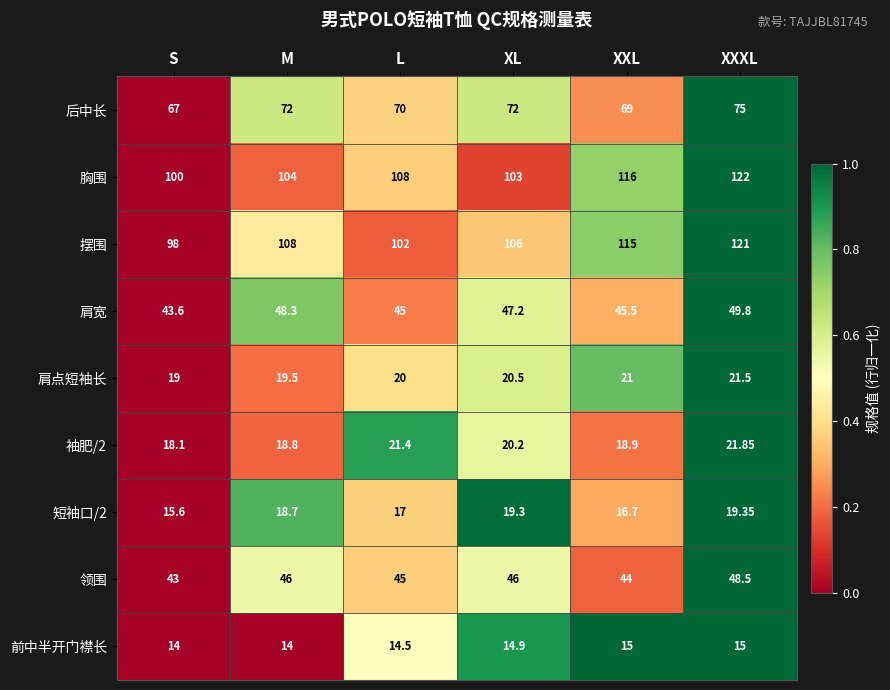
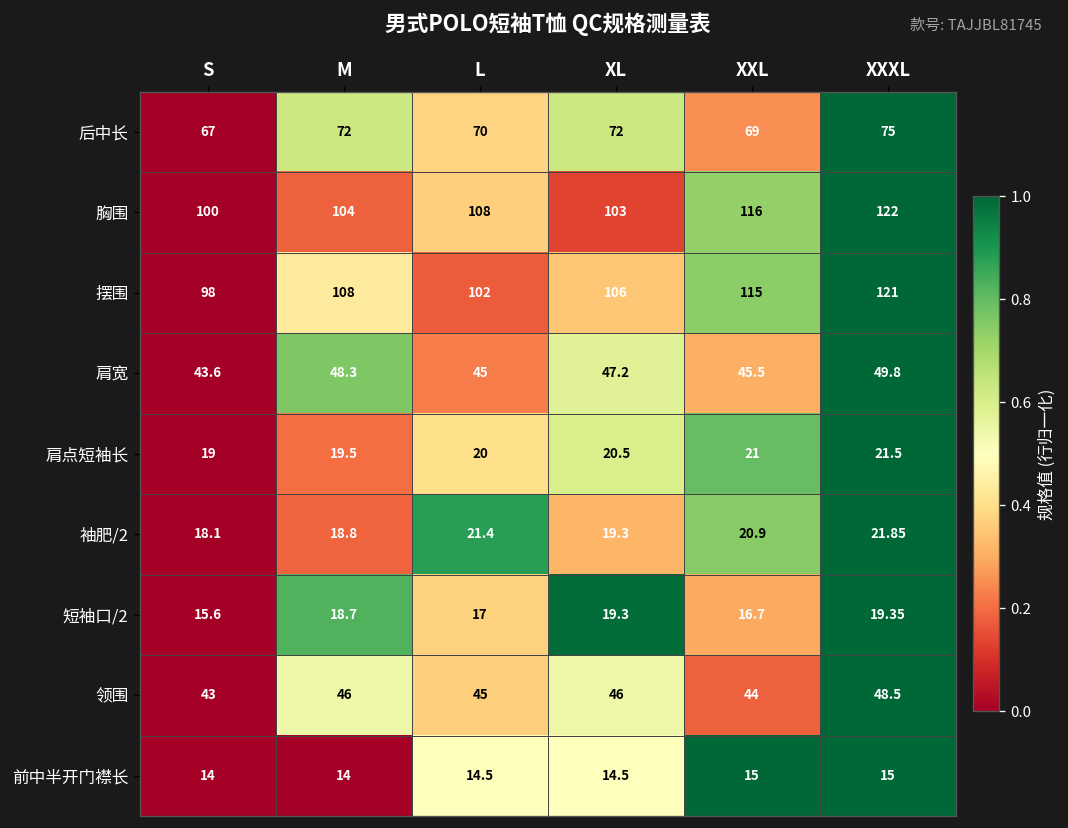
袖肥/2, XL: 20.2 -> 19.3
袖肥/2, XXL: 18.9 -> 20.9
前中半开门襟长, XL: 14.9 -> 14.5
